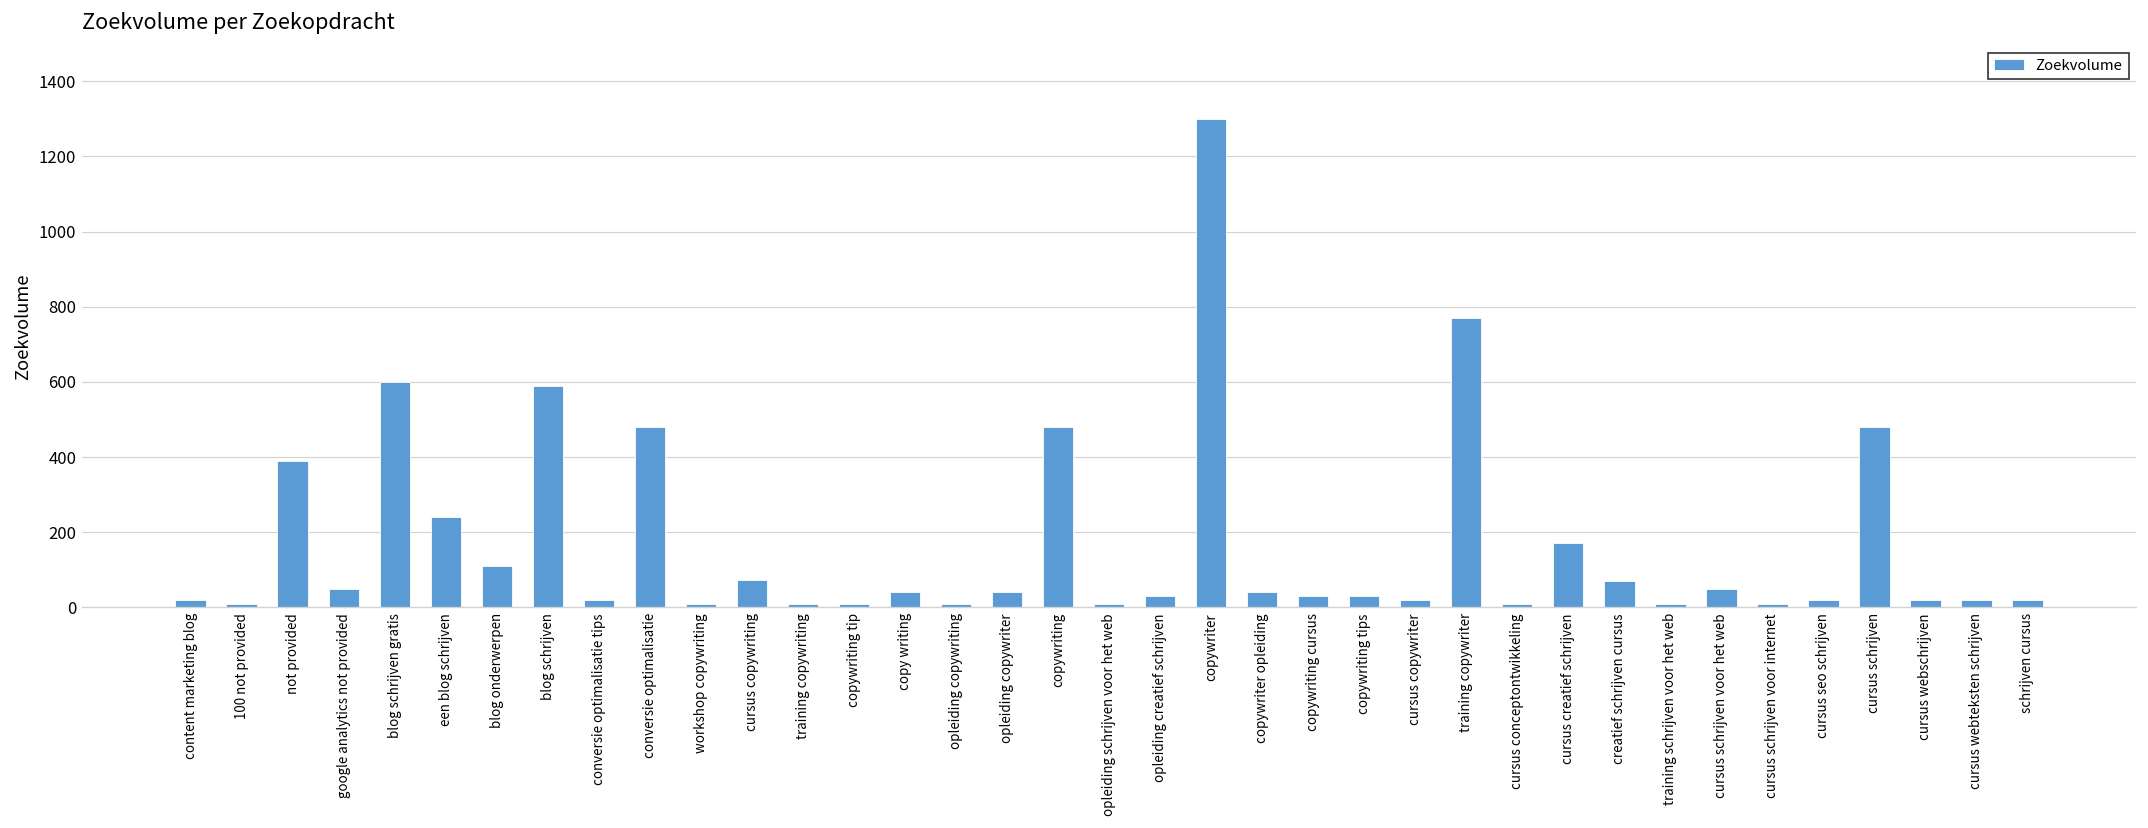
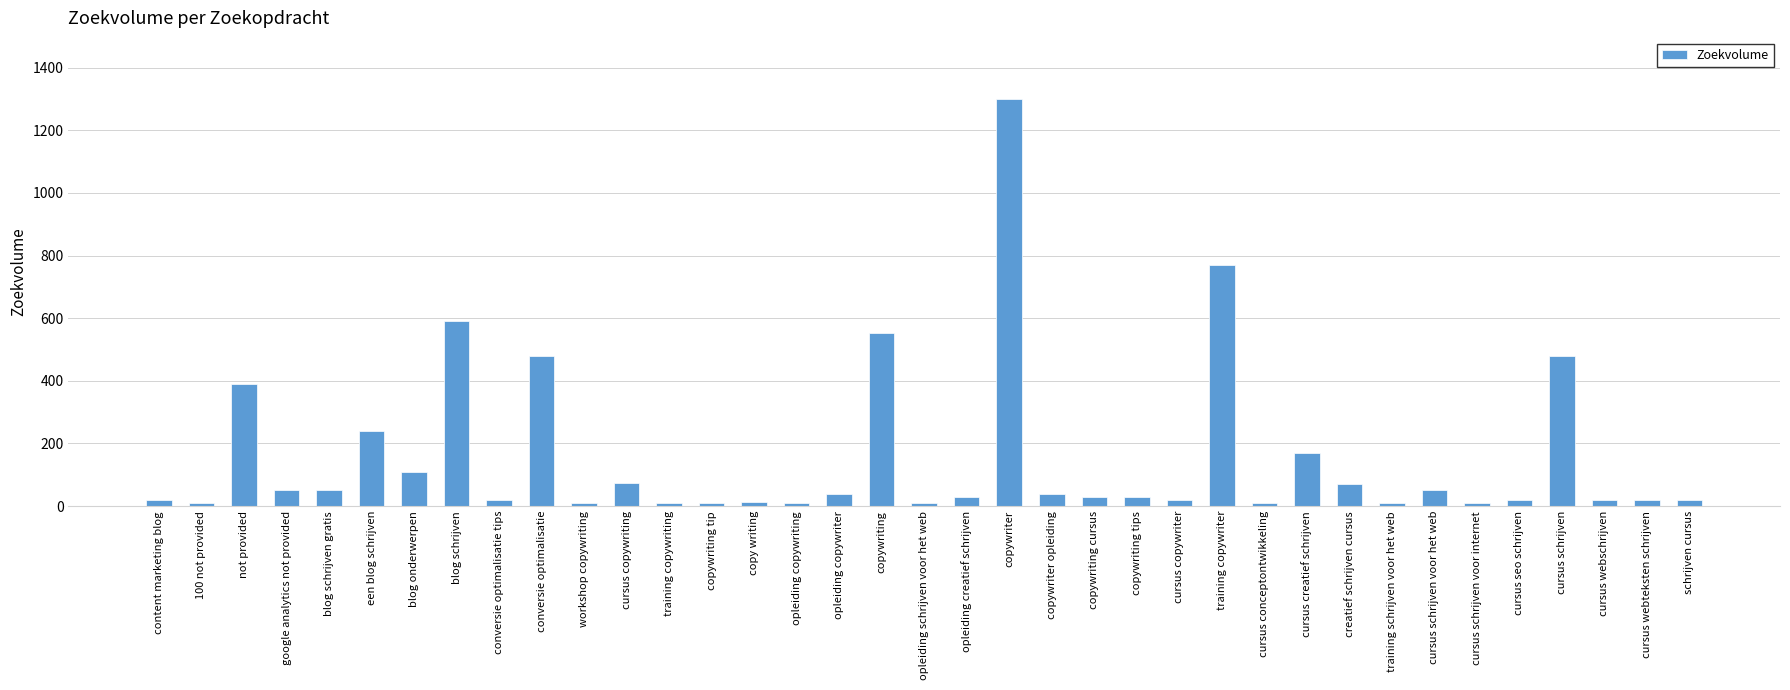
blog schrijven gratis: 600 -> 50
copy writing: 40 -> 10
copywriting: 480 -> 550
